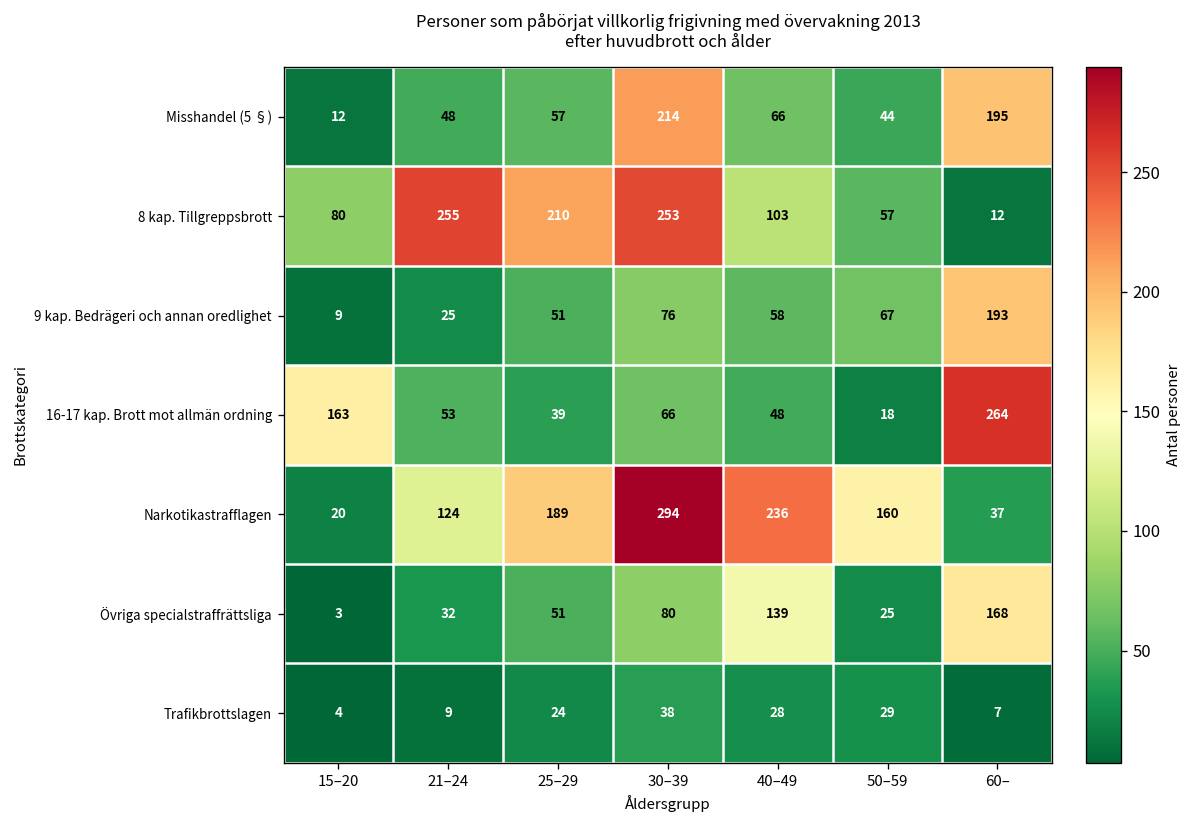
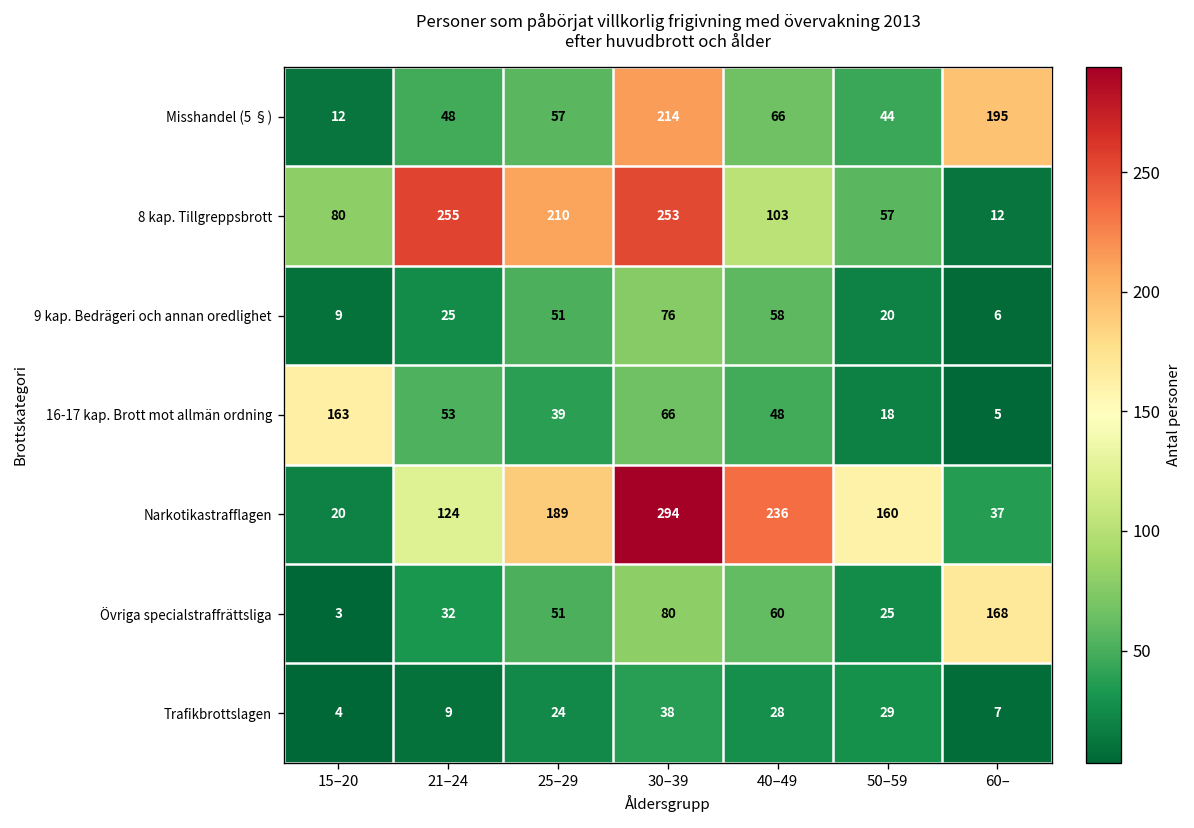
9 kap. Bedrägeri och annan oredlighet, 50–59: 67 -> 20
9 kap. Bedrägeri och annan oredlighet, 60–: 193 -> 6
16-17 kap. Brott mot allmän ordning, 60–: 264 -> 5
Övriga specialstraffrättsliga, 40–49: 139 -> 60
